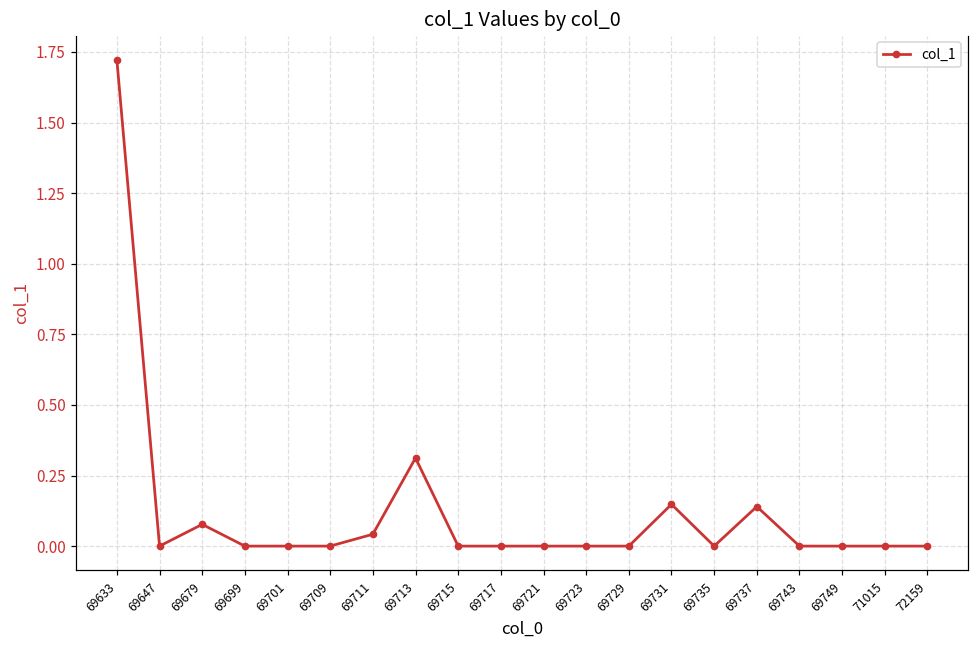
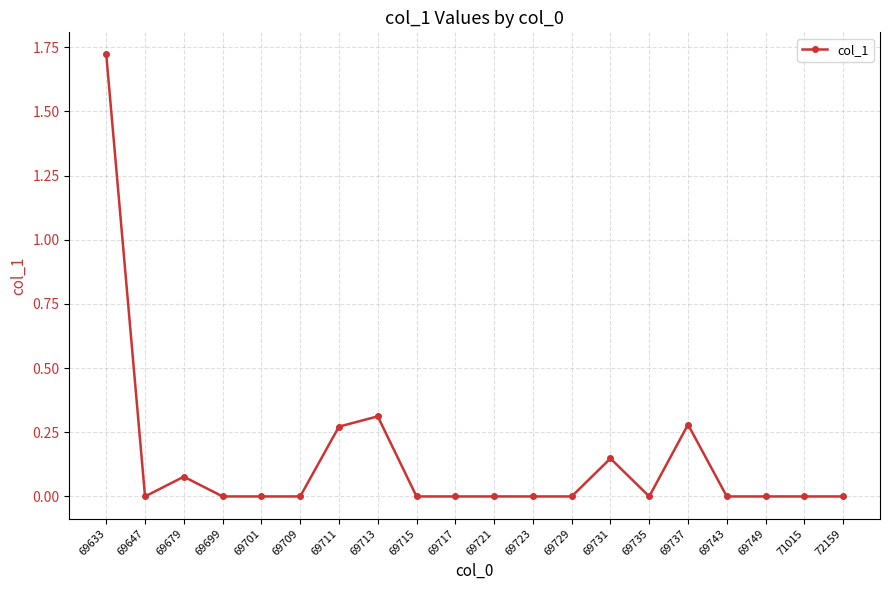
69711: 0.04 -> 0.27
69737: 0.14 -> 0.28
